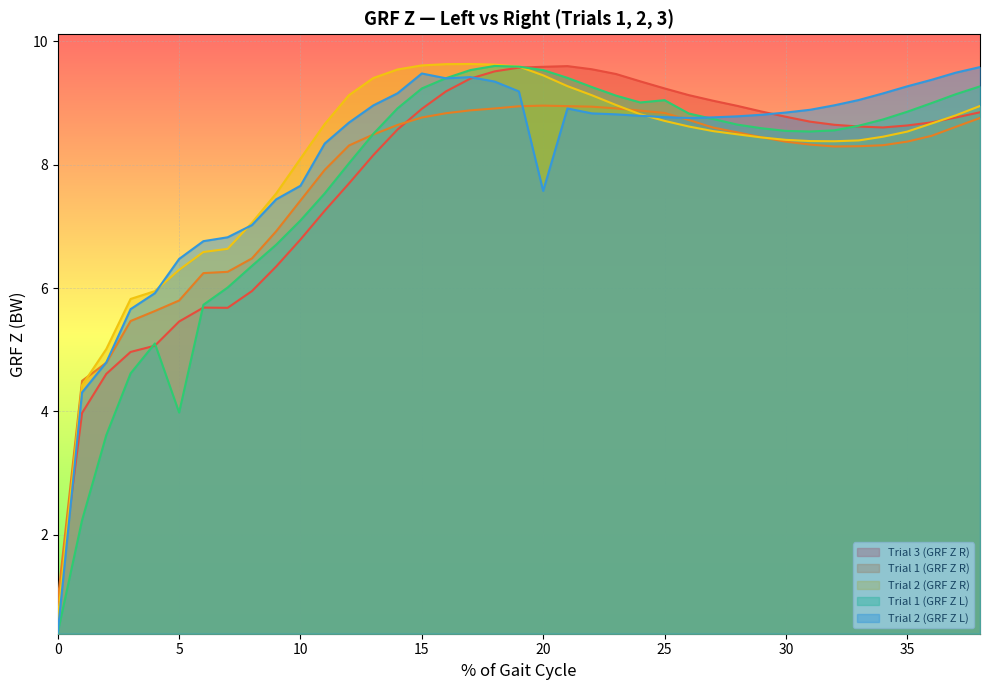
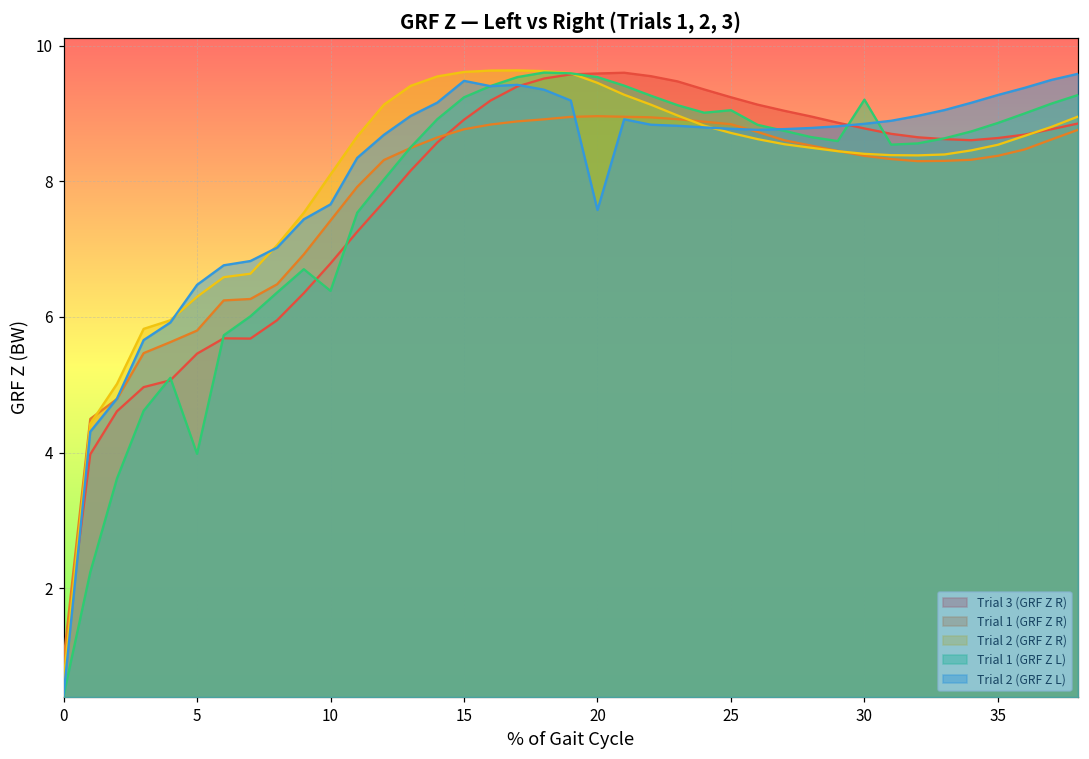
Trial 1 (GRF Z L), 10: 7.1 -> 6.4
Trial 1 (GRF Z L), 30: 8.5 -> 9.2
